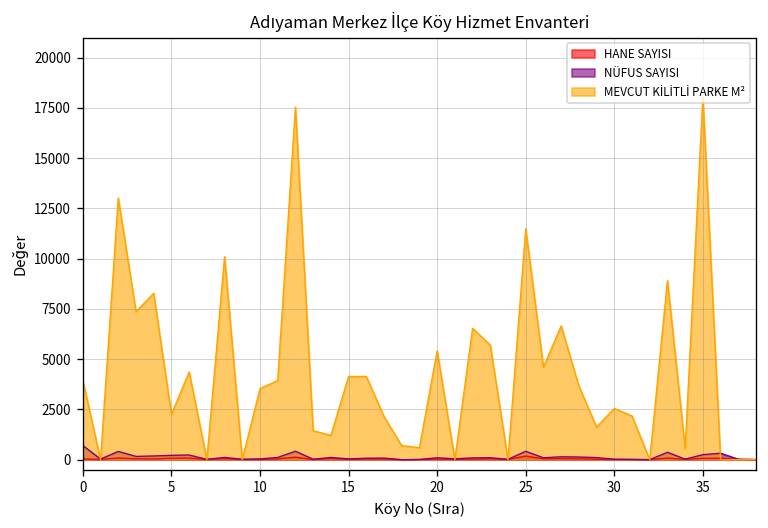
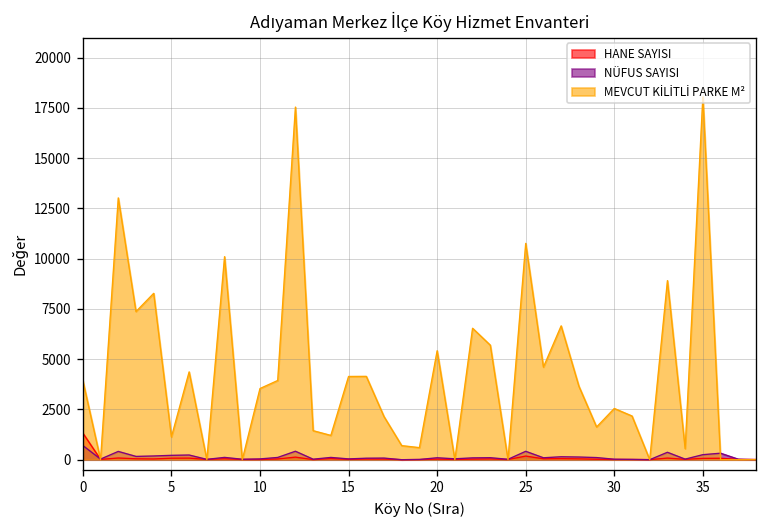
HANE SAYISI, 0: 0 -> 1300
MEVCUT KİLİTLİ PARKE M², 5: 2300 -> 1100
MEVCUT KİLİTLİ PARKE M², 25: 11500 -> 10800
